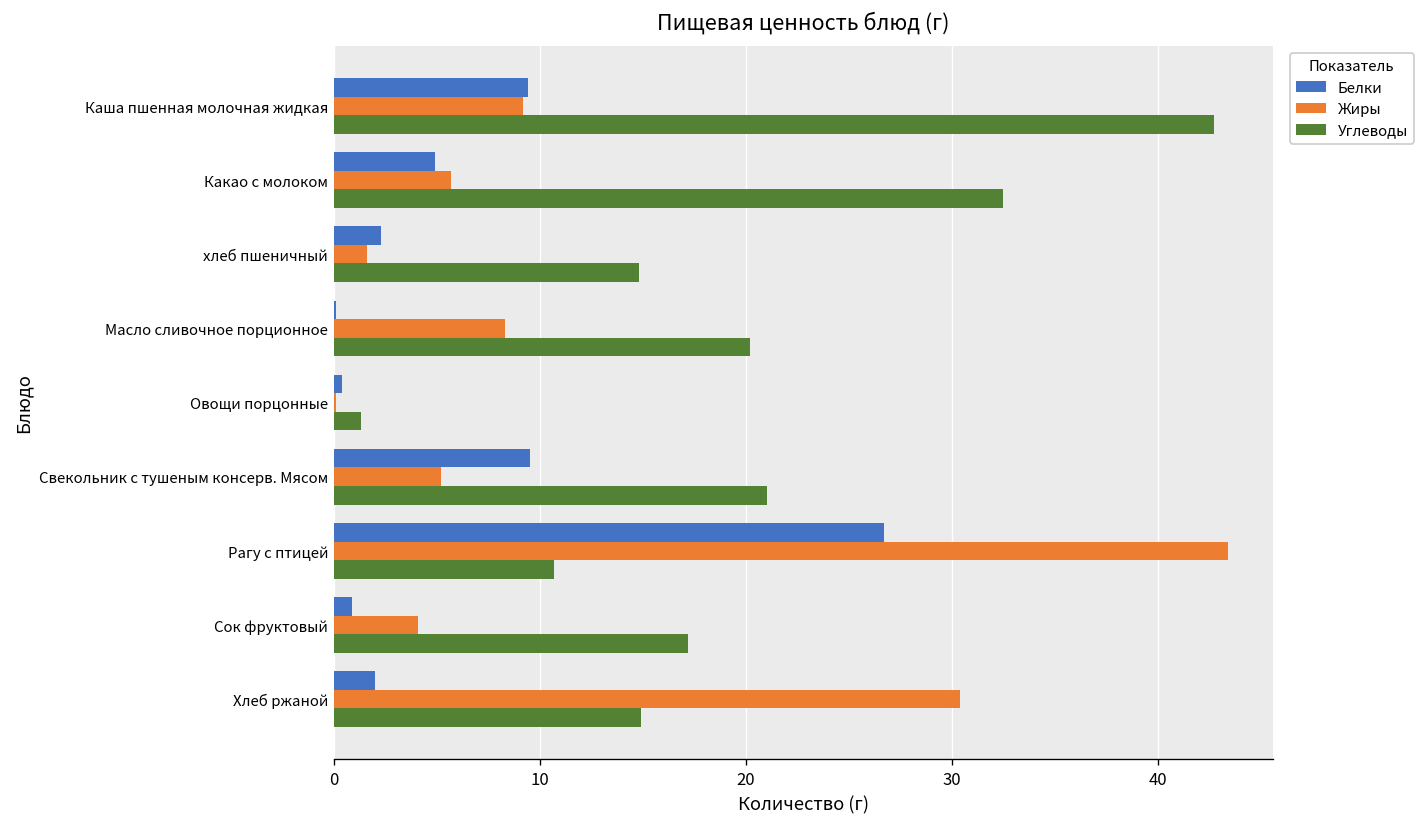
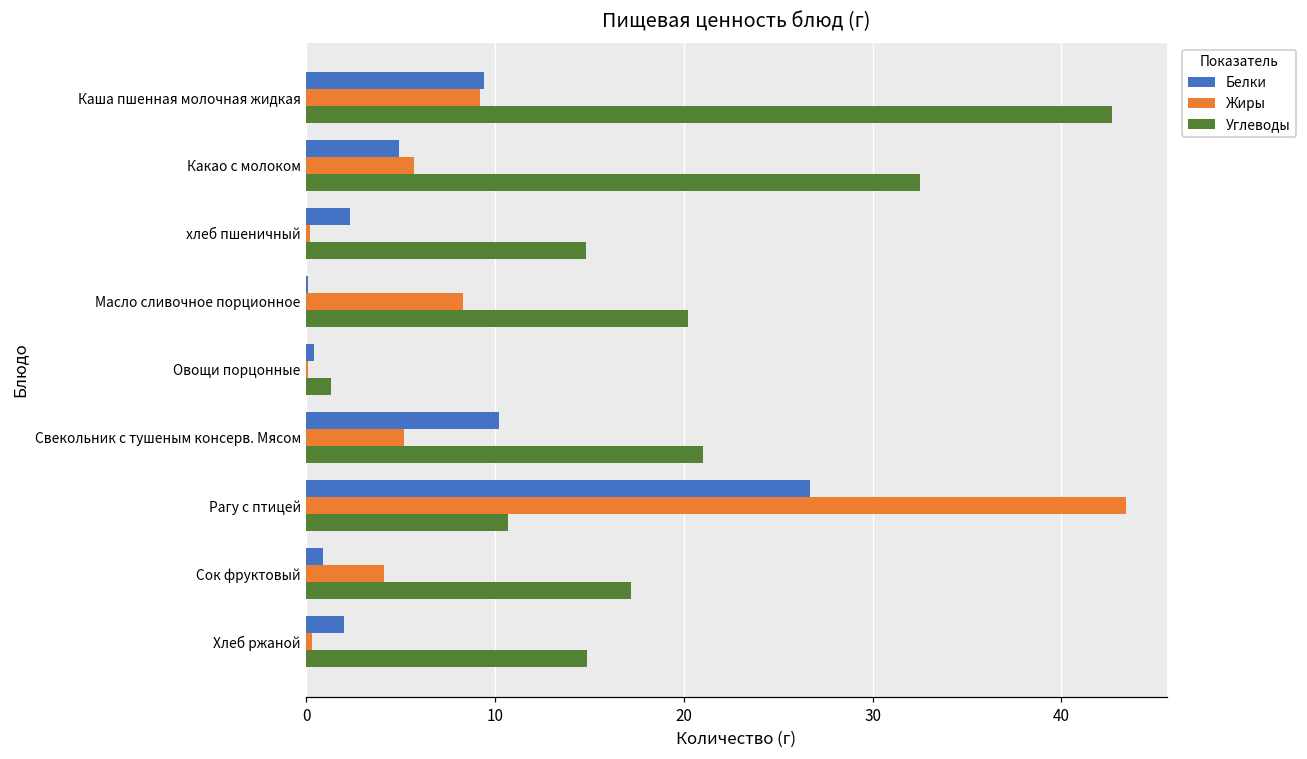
Жиры, хлеб пшеничный: 1.6 -> 0.2
Белки, Свекольник с тушеным консерв. Мясом: 9.5 -> 10.2
Жиры, Хлеб ржаной: 30.4 -> 0.3
